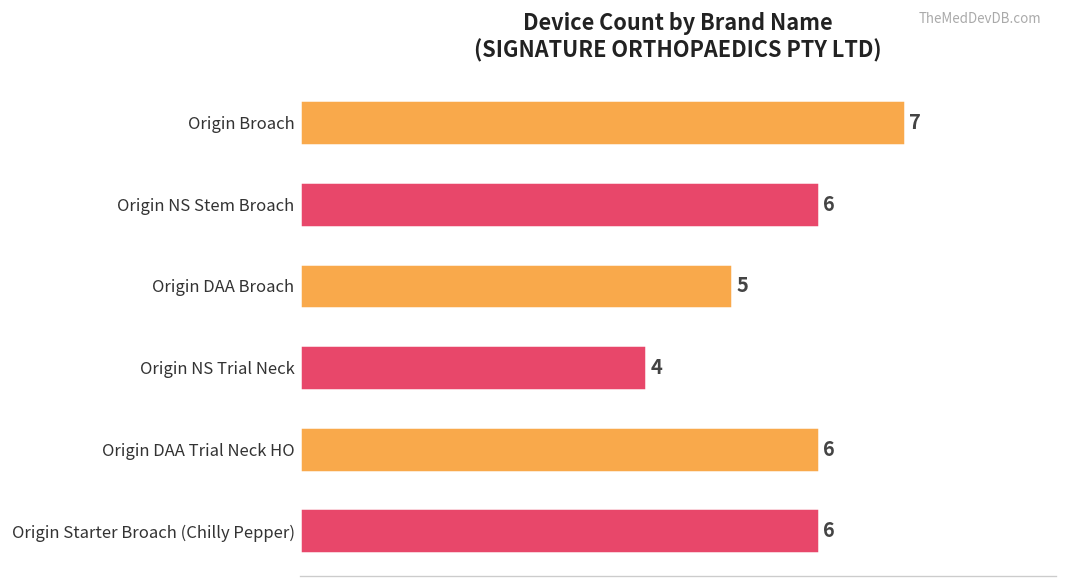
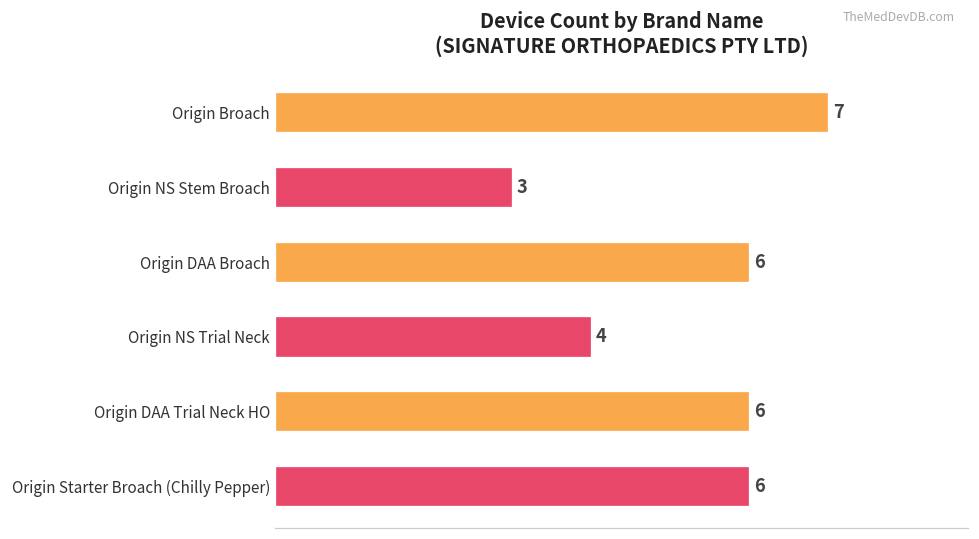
Origin NS Stem Broach: 6 -> 3
Origin DAA Broach: 5 -> 6
